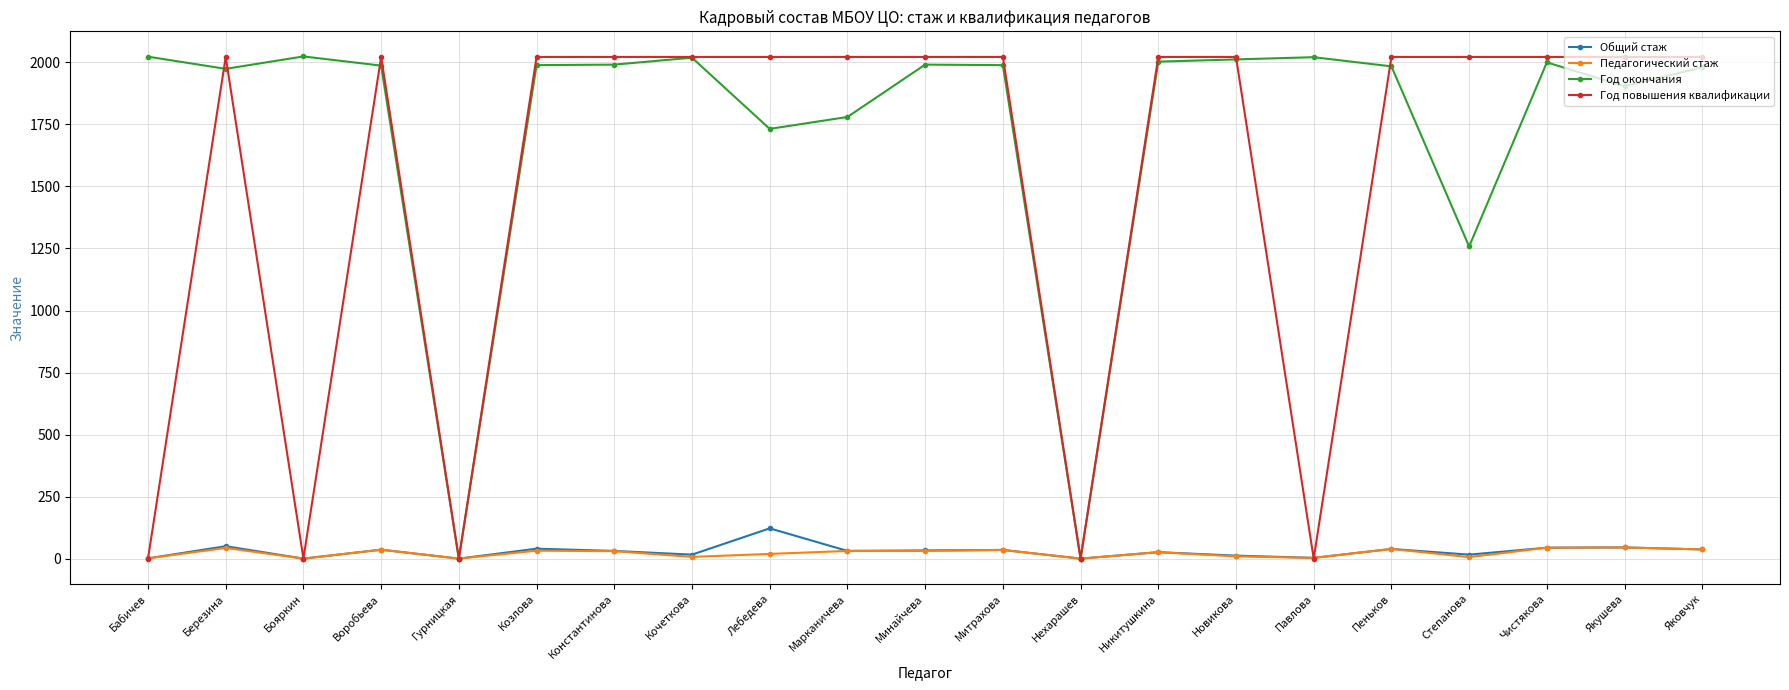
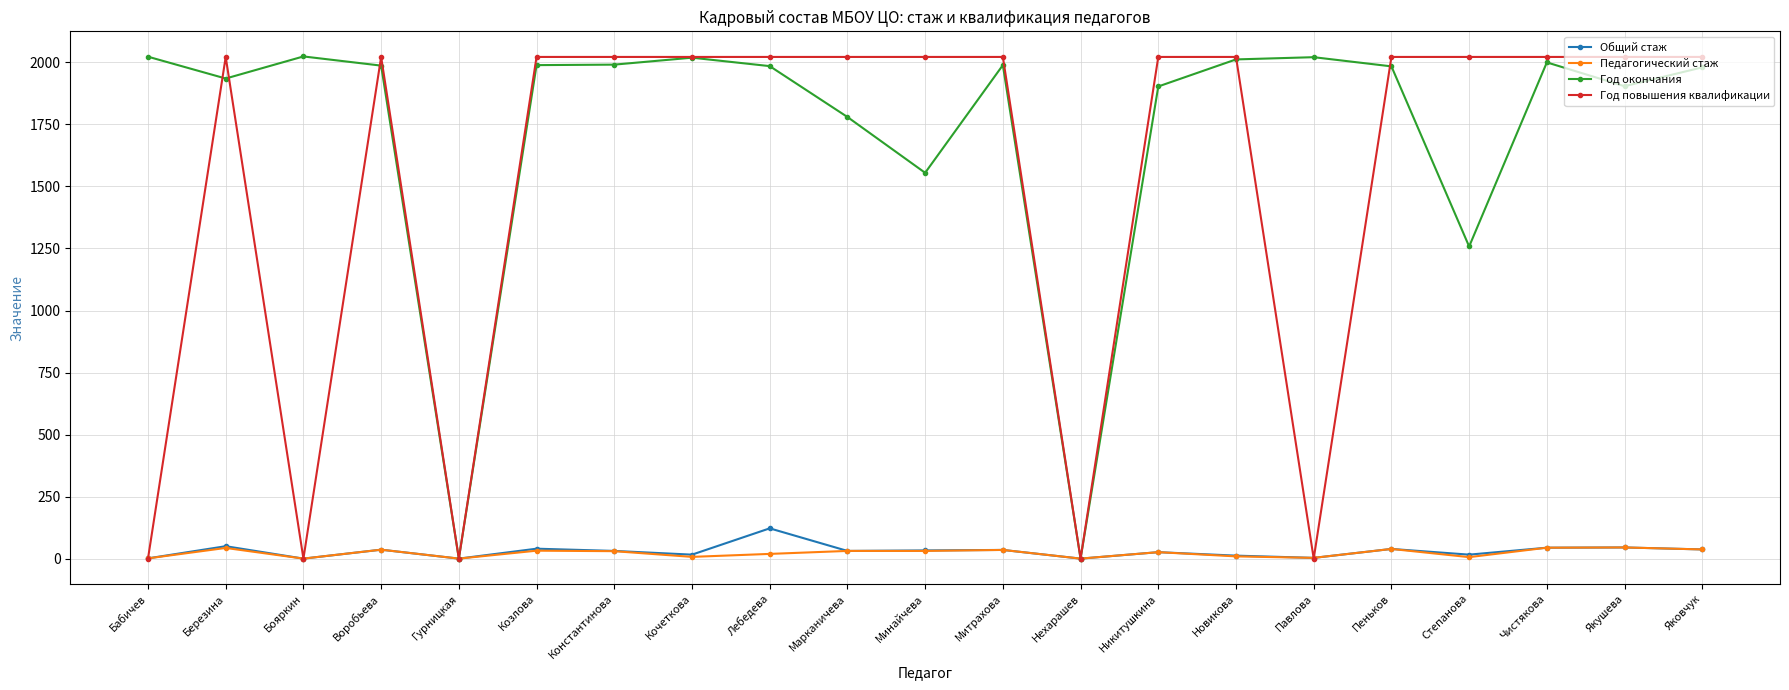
Год окончания, Березина: 1970 -> 1940
Год окончания, Лебедева: 1730 -> 1990
Год окончания, Минайчева: 1990 -> 1560
Год окончания, Никитушкина: 2000 -> 1900
